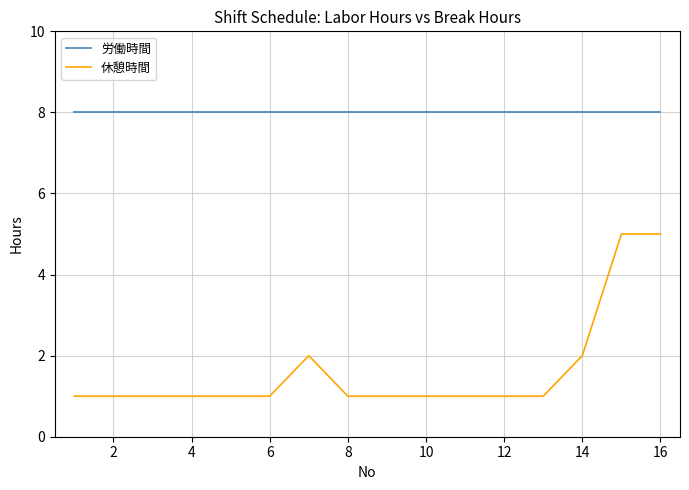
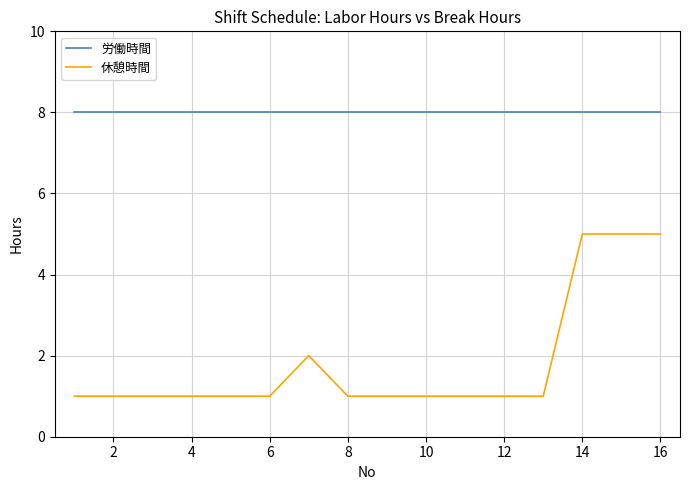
休憩時間, 14: 2 -> 5
